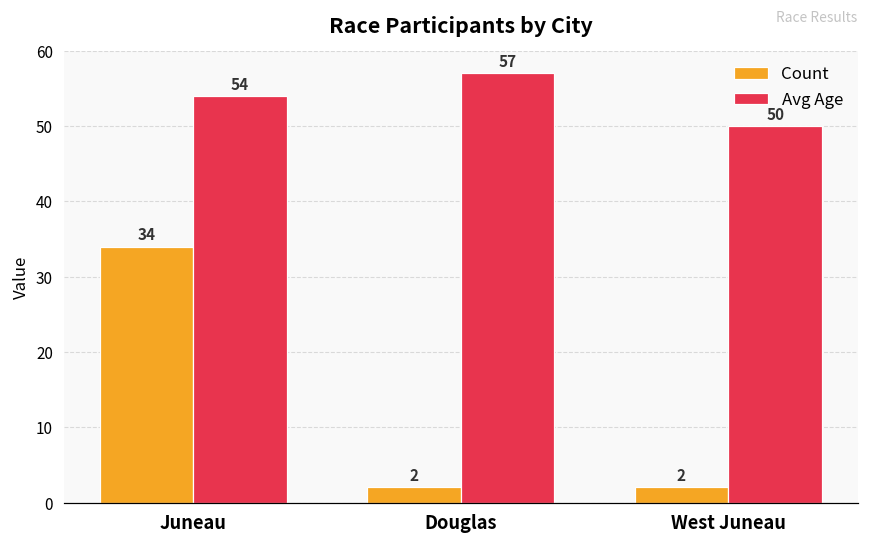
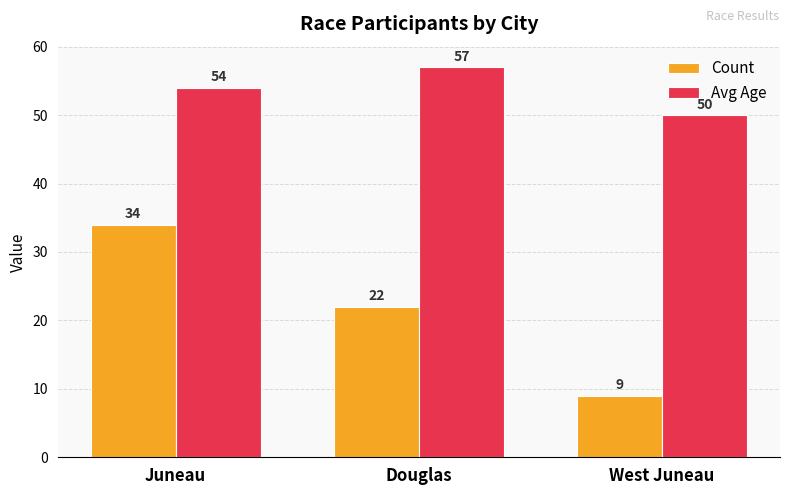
Count, Douglas: 2 -> 22
Count, West Juneau: 2 -> 9
